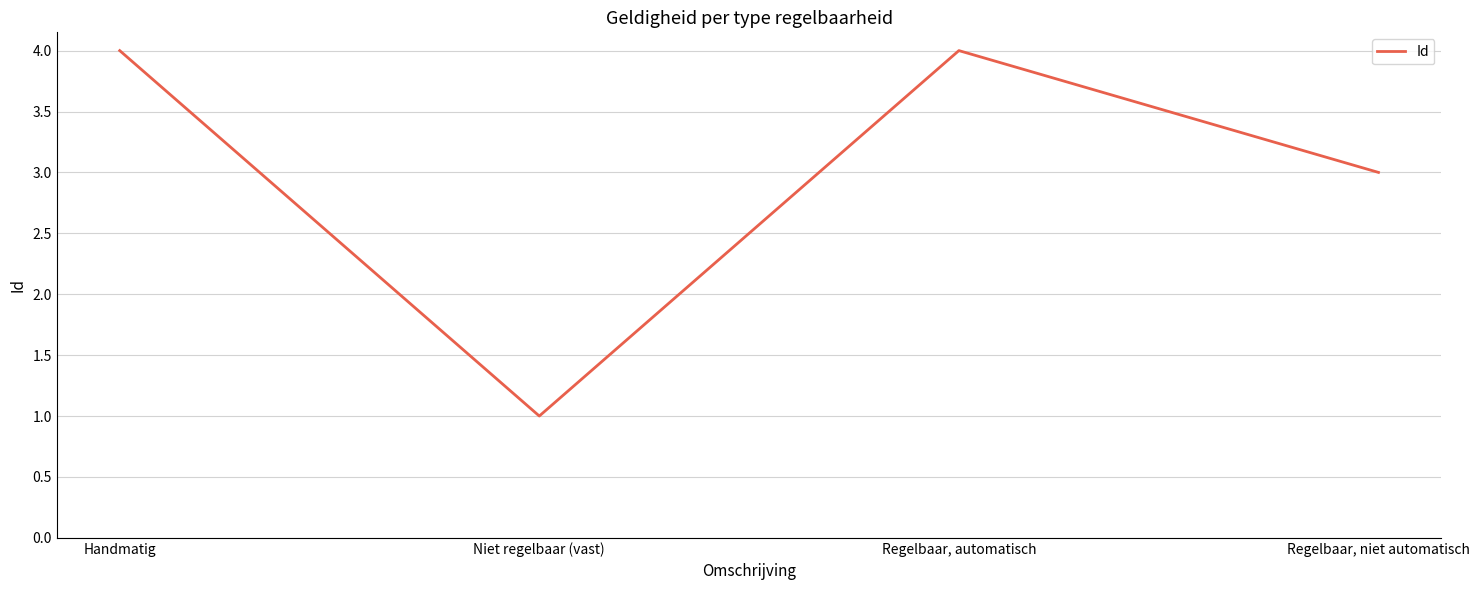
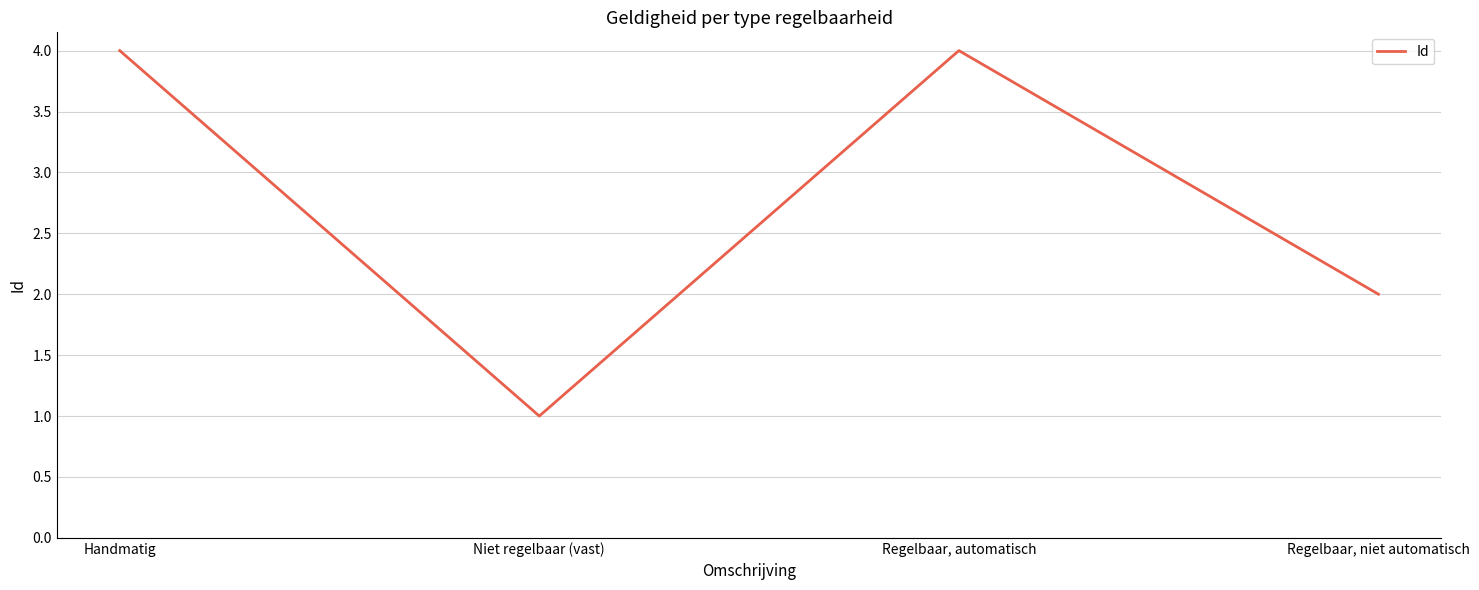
Regelbaar, niet automatisch: 3 -> 2
